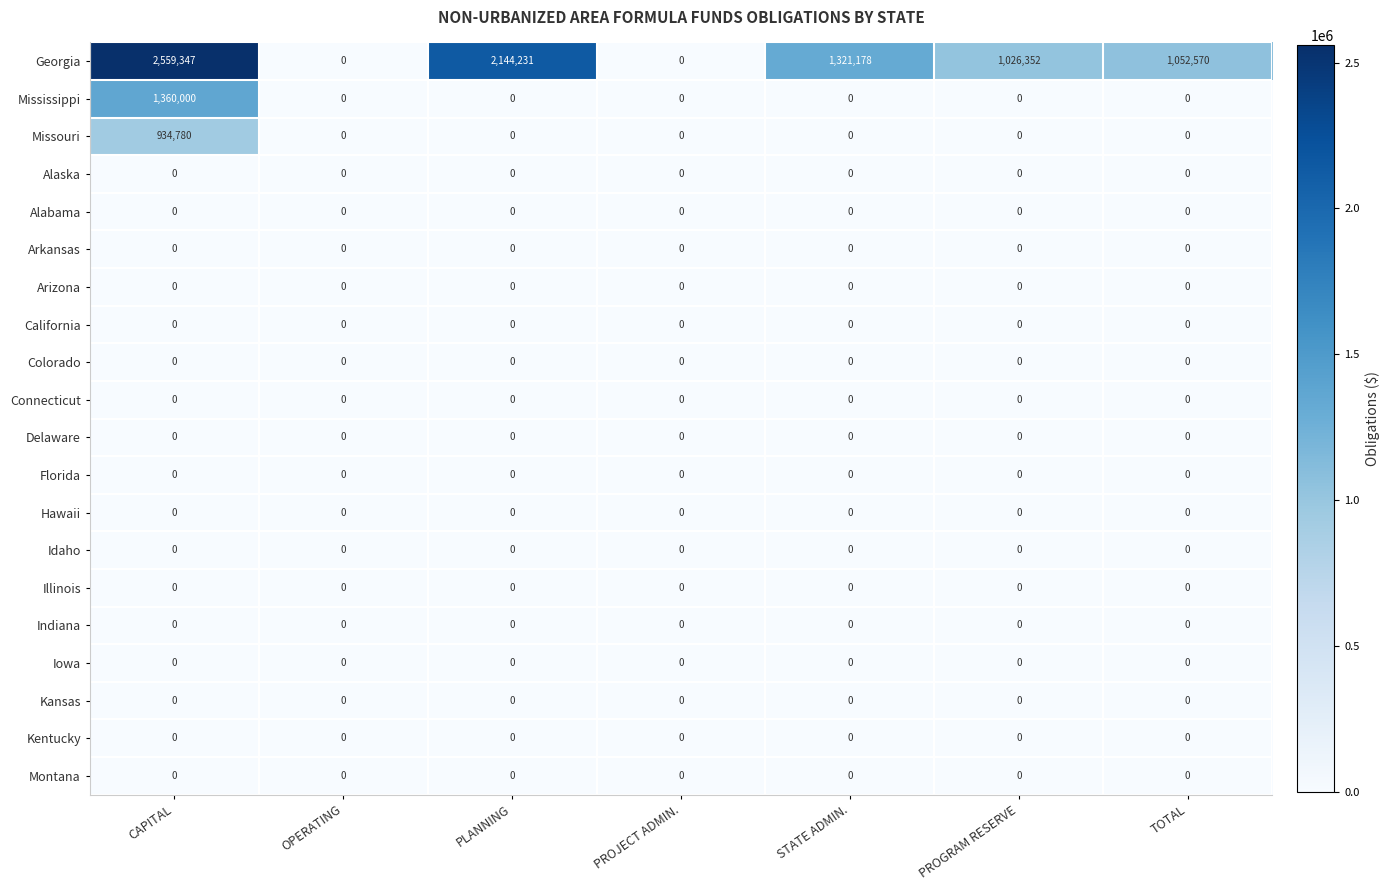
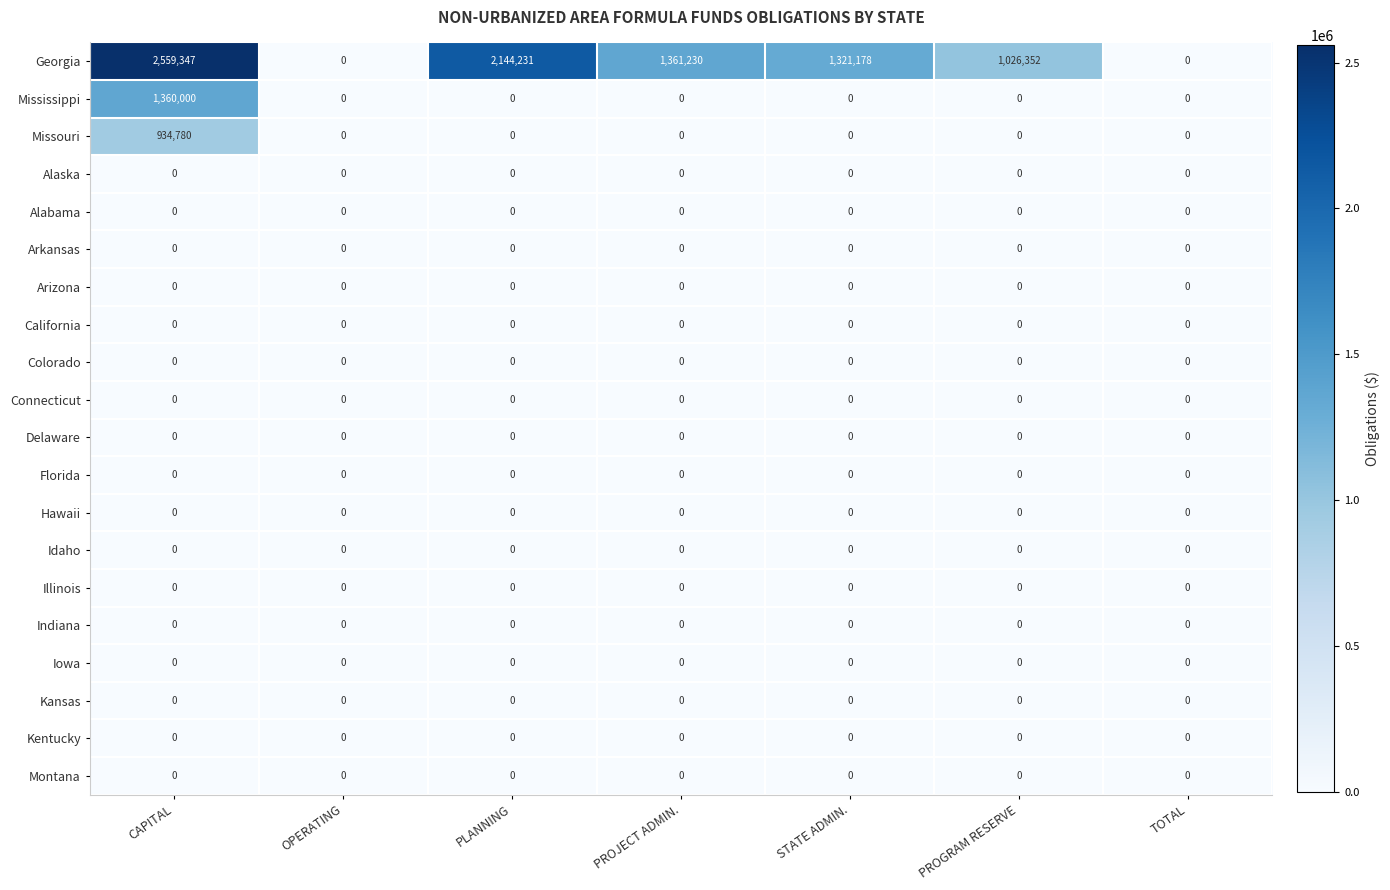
Georgia, PROJECT ADMIN.: 0 -> 1,361,230
Georgia, TOTAL: 1,052,570 -> 0
